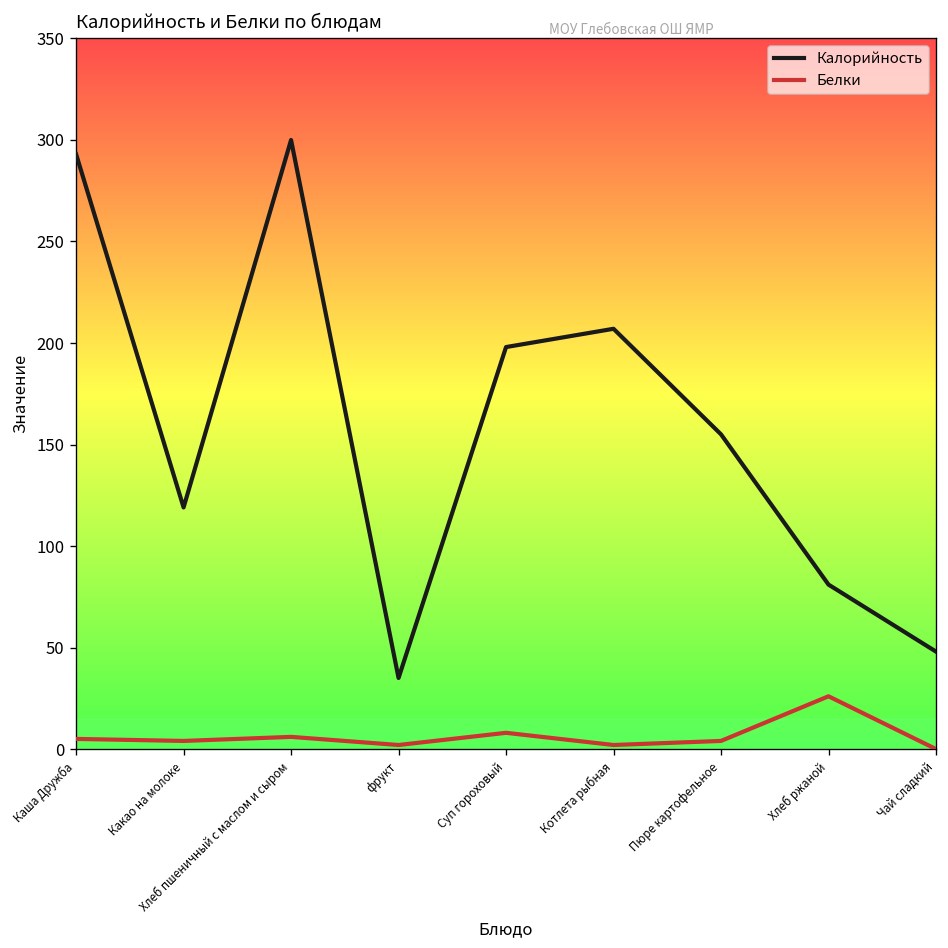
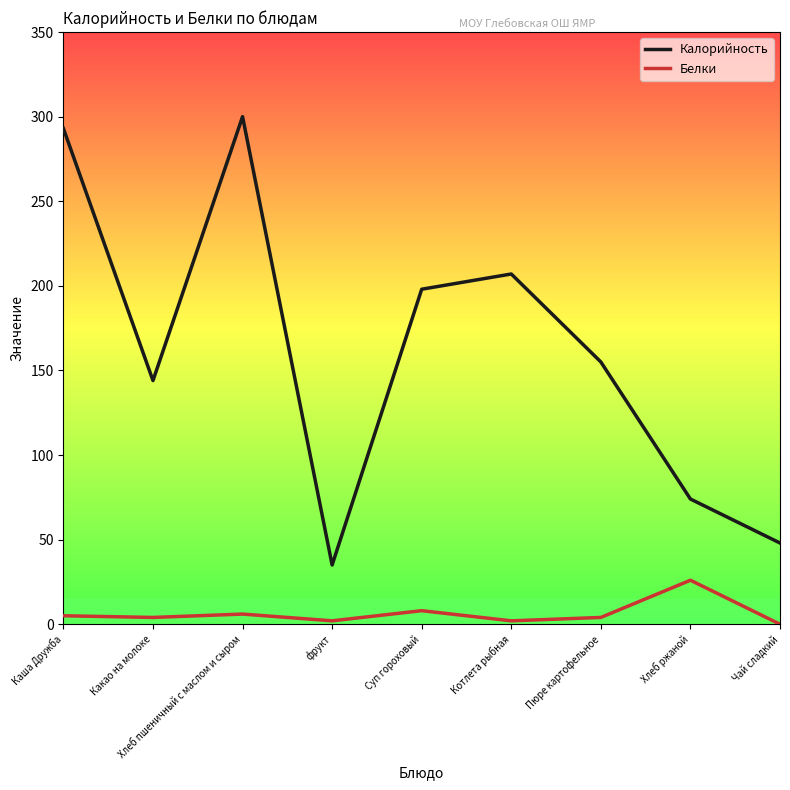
Калорийность, Какао на молоке: 119 -> 144
Калорийность, Хлеб ржаной: 81 -> 74
